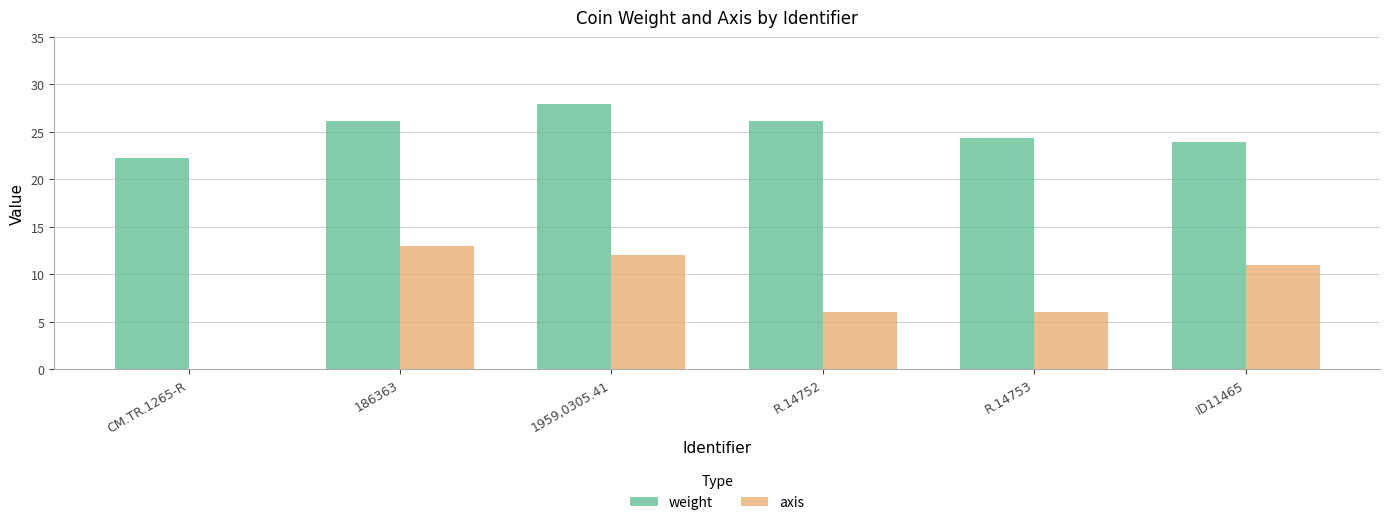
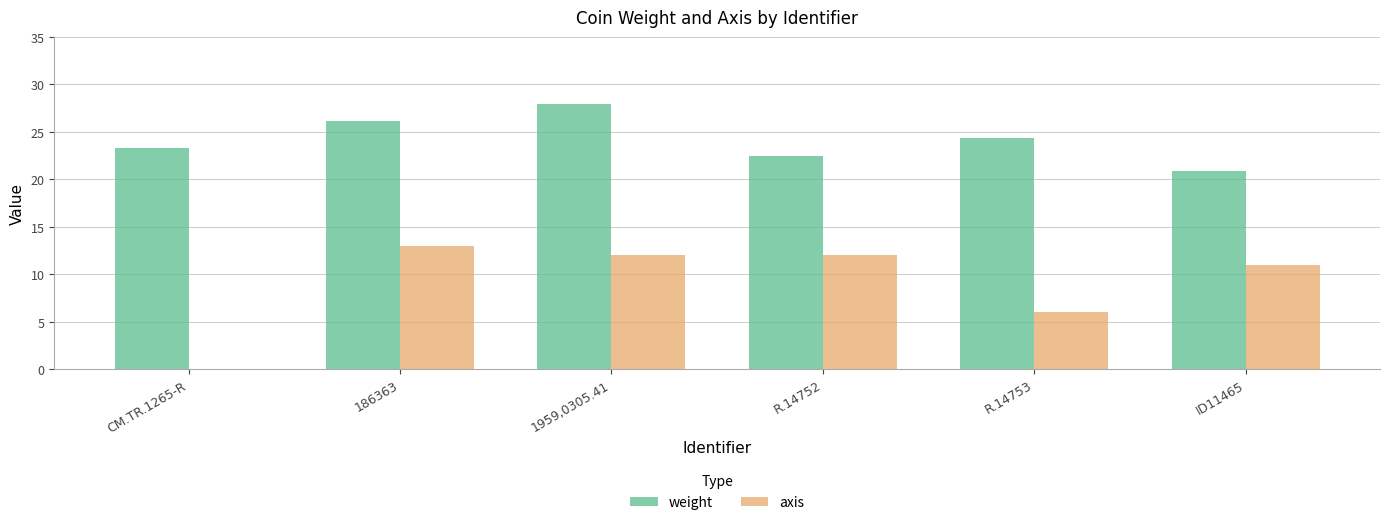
weight, CM.TR.1265-R: 22 -> 23
weight, R.14752: 26 -> 22
axis, R.14752: 6 -> 12
weight, ID11465: 24 -> 21
